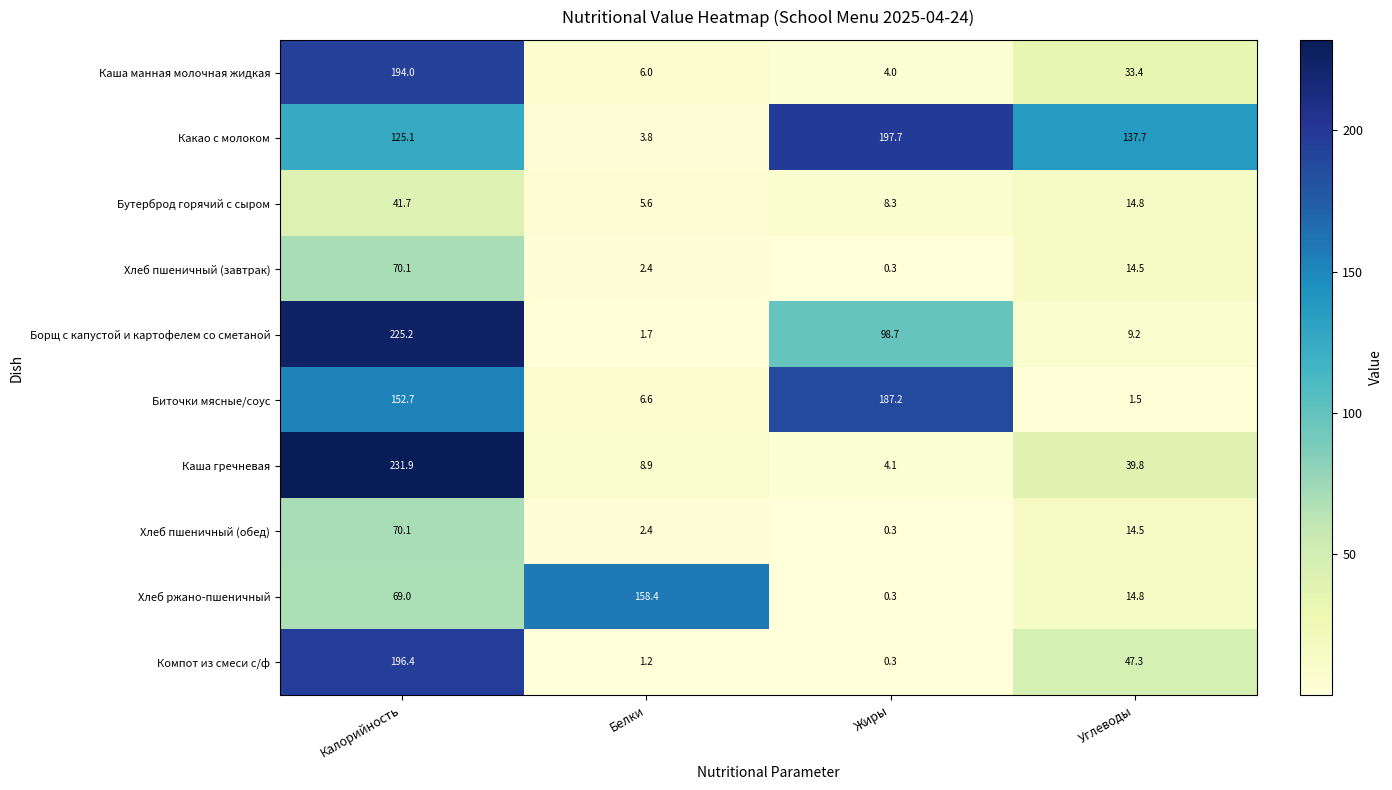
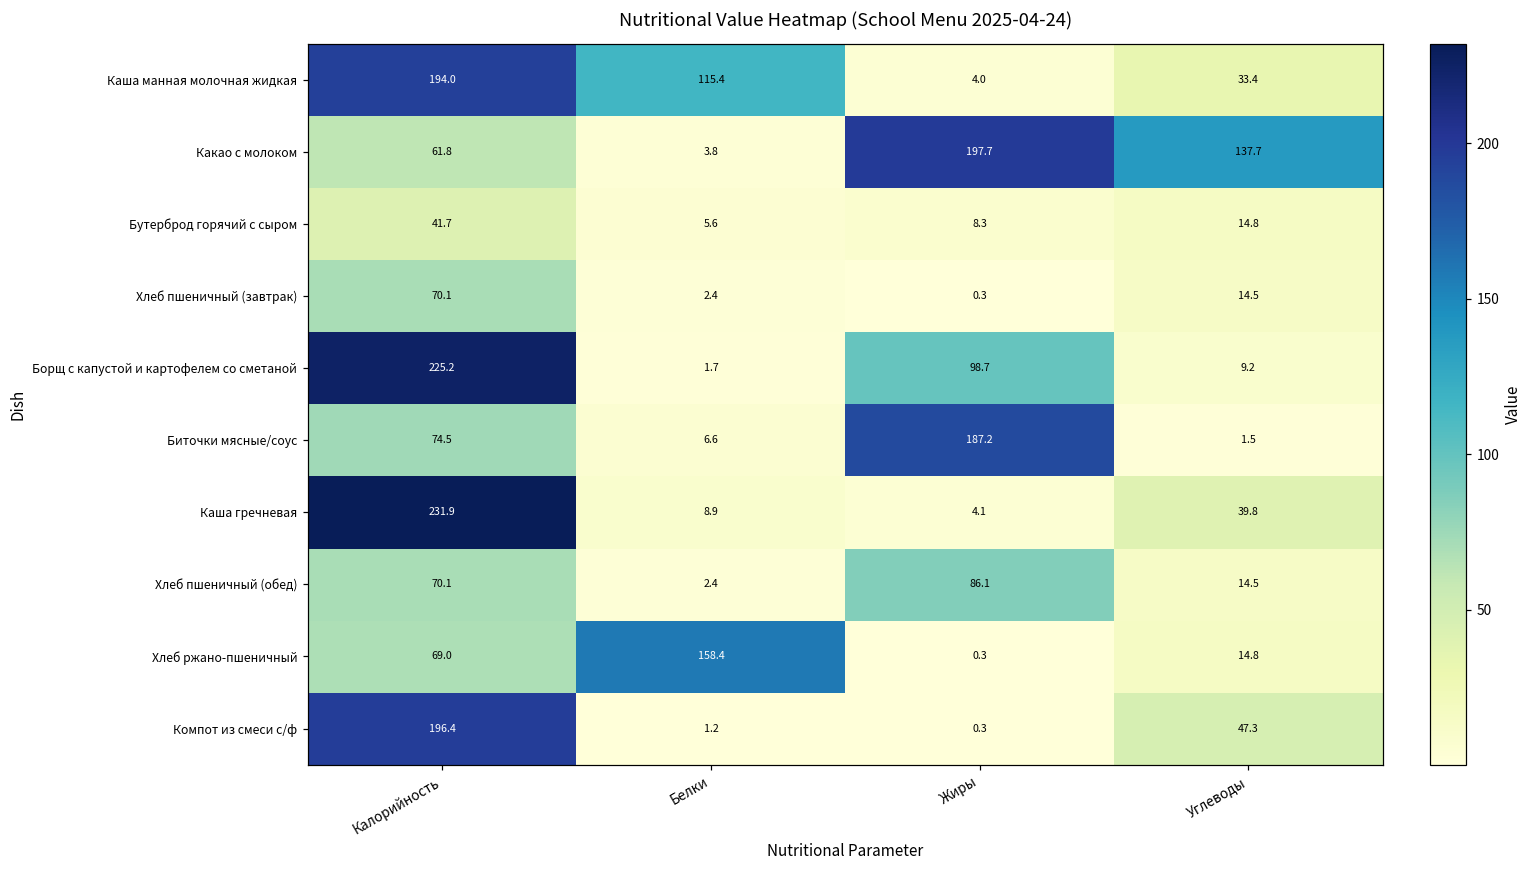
Каша манная молочная жидкая, Белки: 6.0 -> 115.4
Какао с молоком, Калорийность: 125.1 -> 61.8
Биточки мясные/соус, Калорийность: 152.7 -> 74.5
Хлеб пшеничный (обед), Жиры: 0.3 -> 86.1
